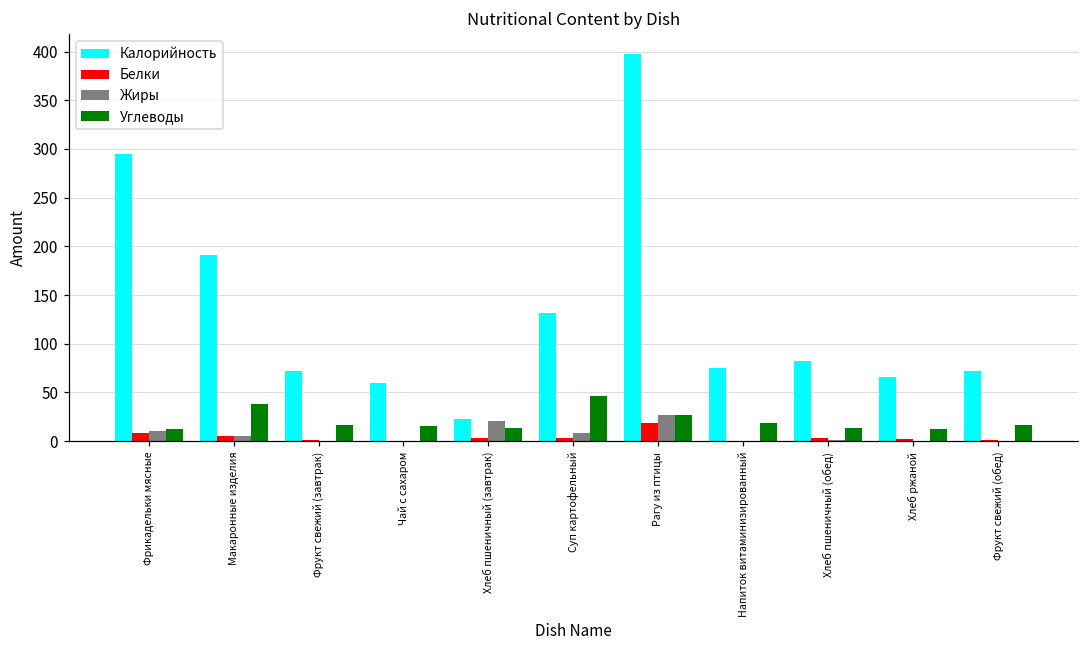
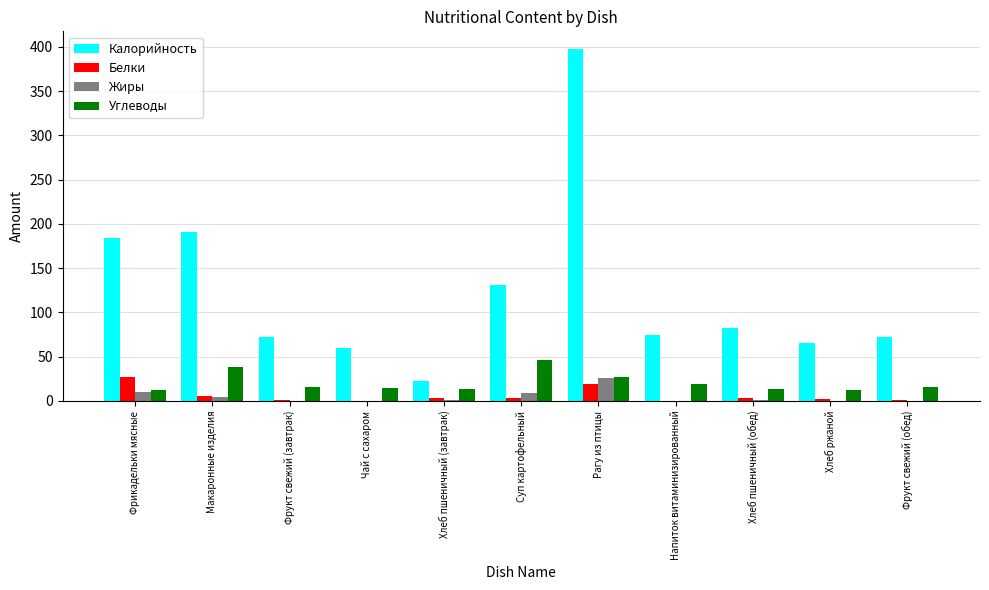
Калорийность, Фрикадельки мясные: 290 -> 180
Белки, Фрикадельки мясные: 10 -> 30
Жиры, Хлеб пшеничный (завтрак): 20 -> 0
